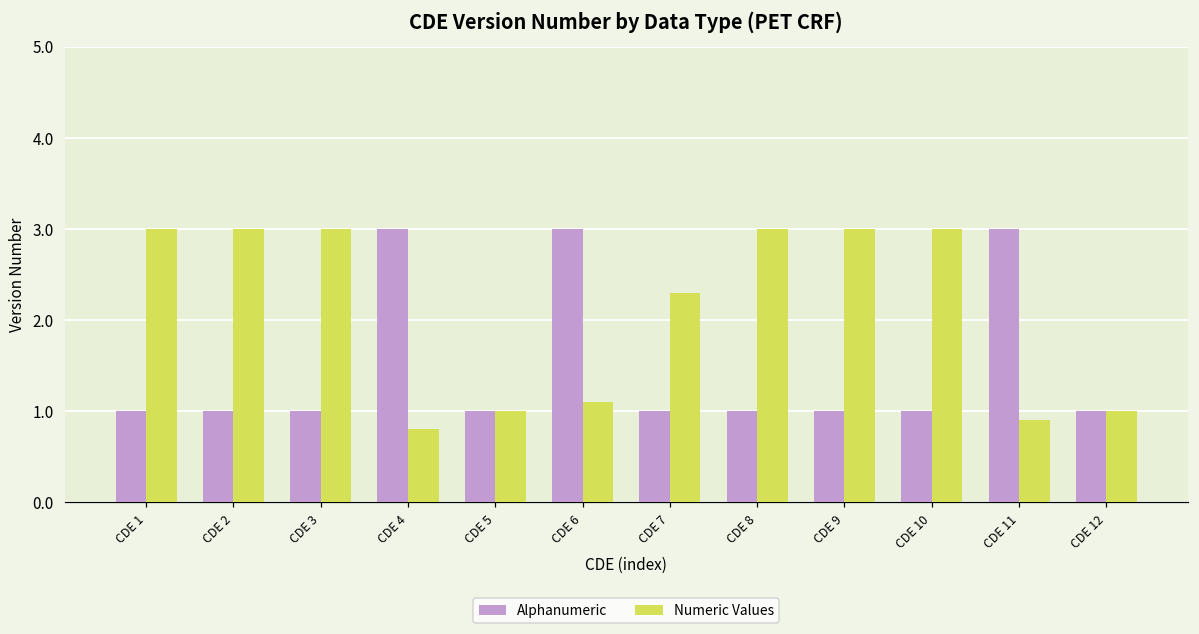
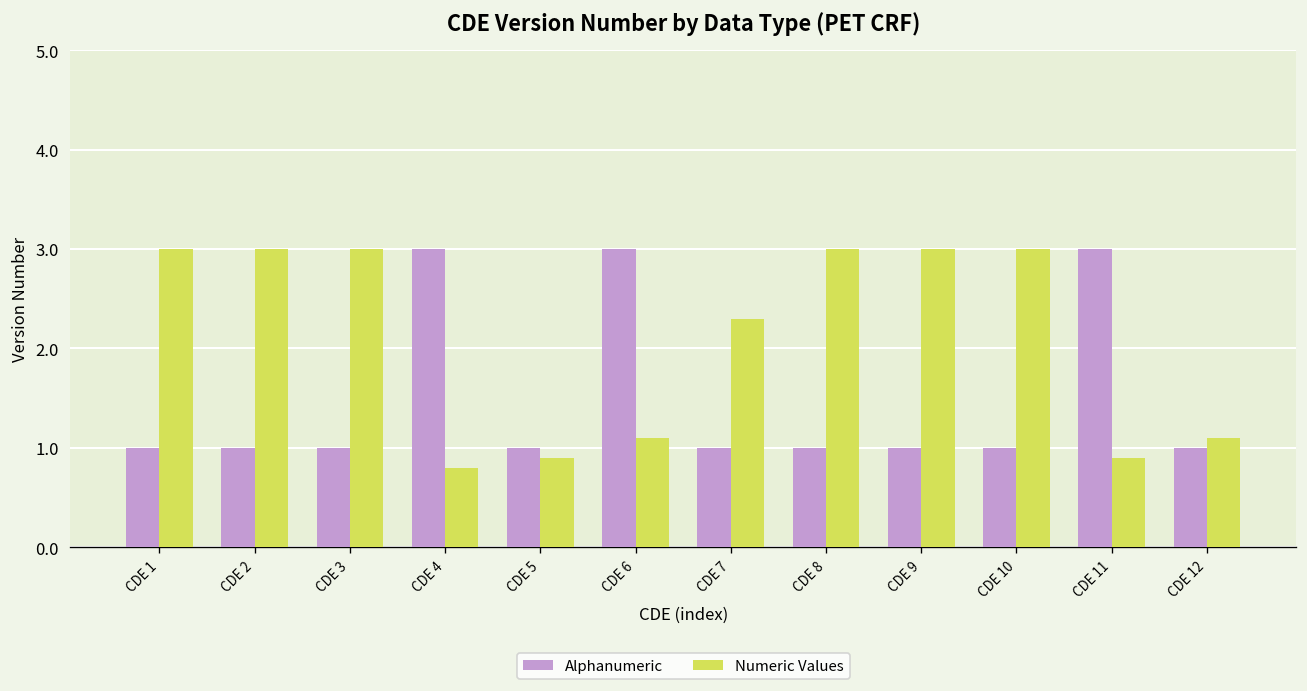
Numeric Values, CDE 5: 1.0 -> 0.9
Numeric Values, CDE 12: 1.0 -> 1.1
